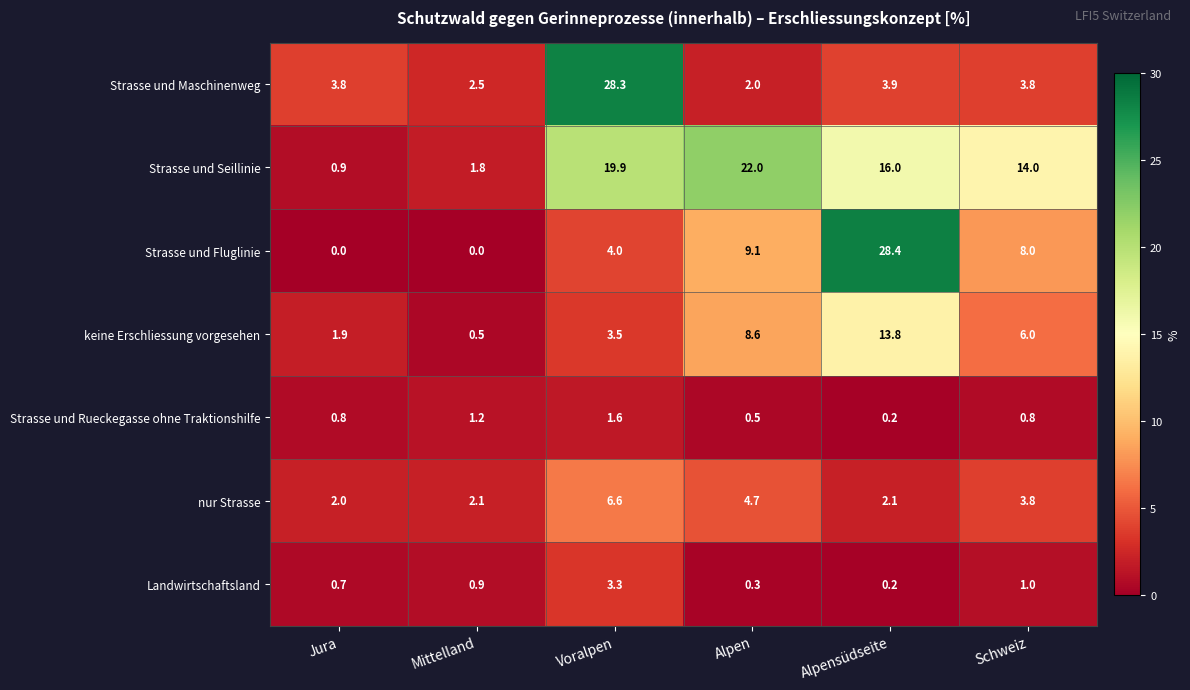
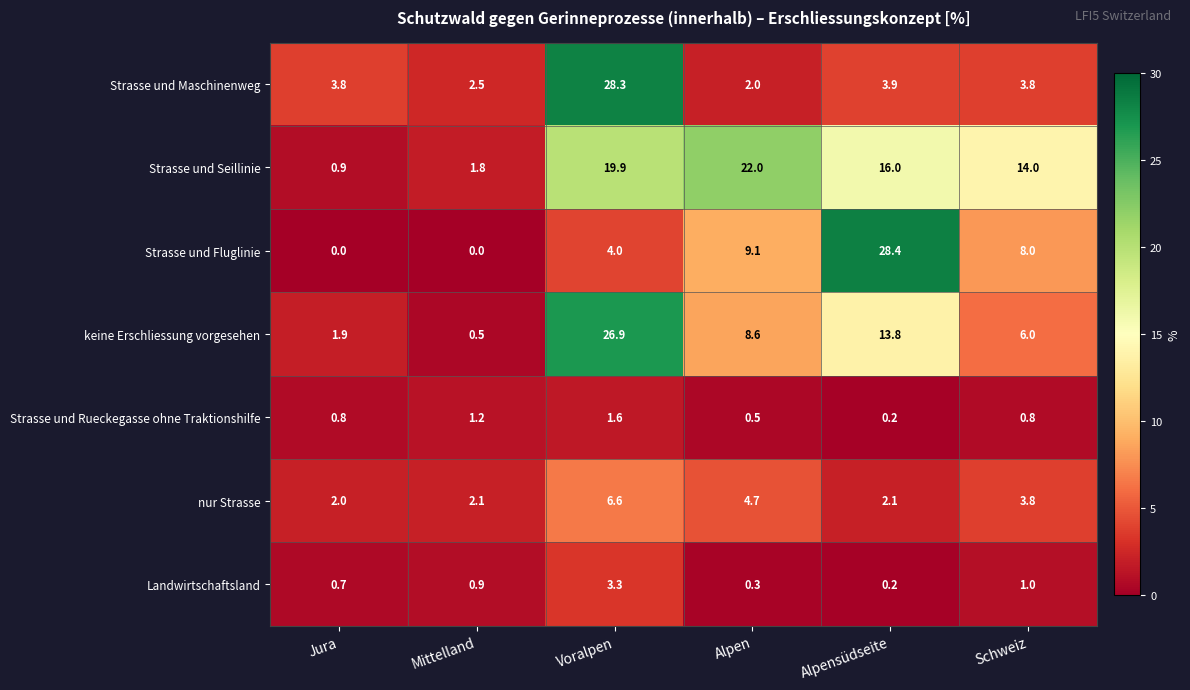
keine Erschliessung vorgesehen, Voralpen: 3.5 -> 26.9
